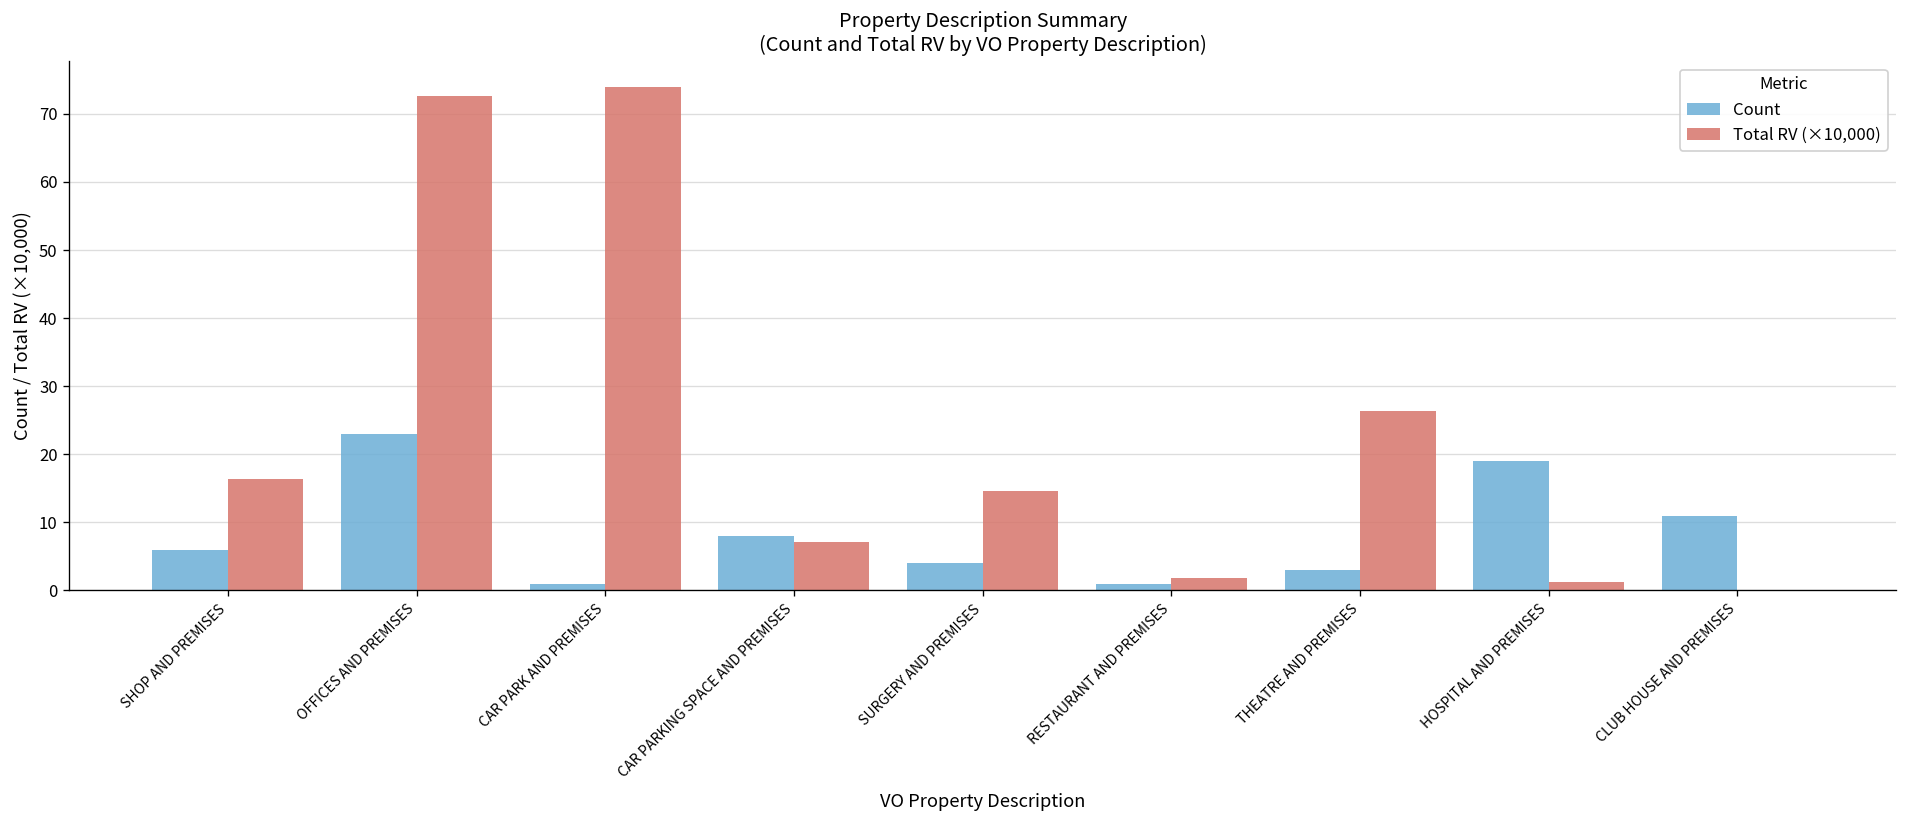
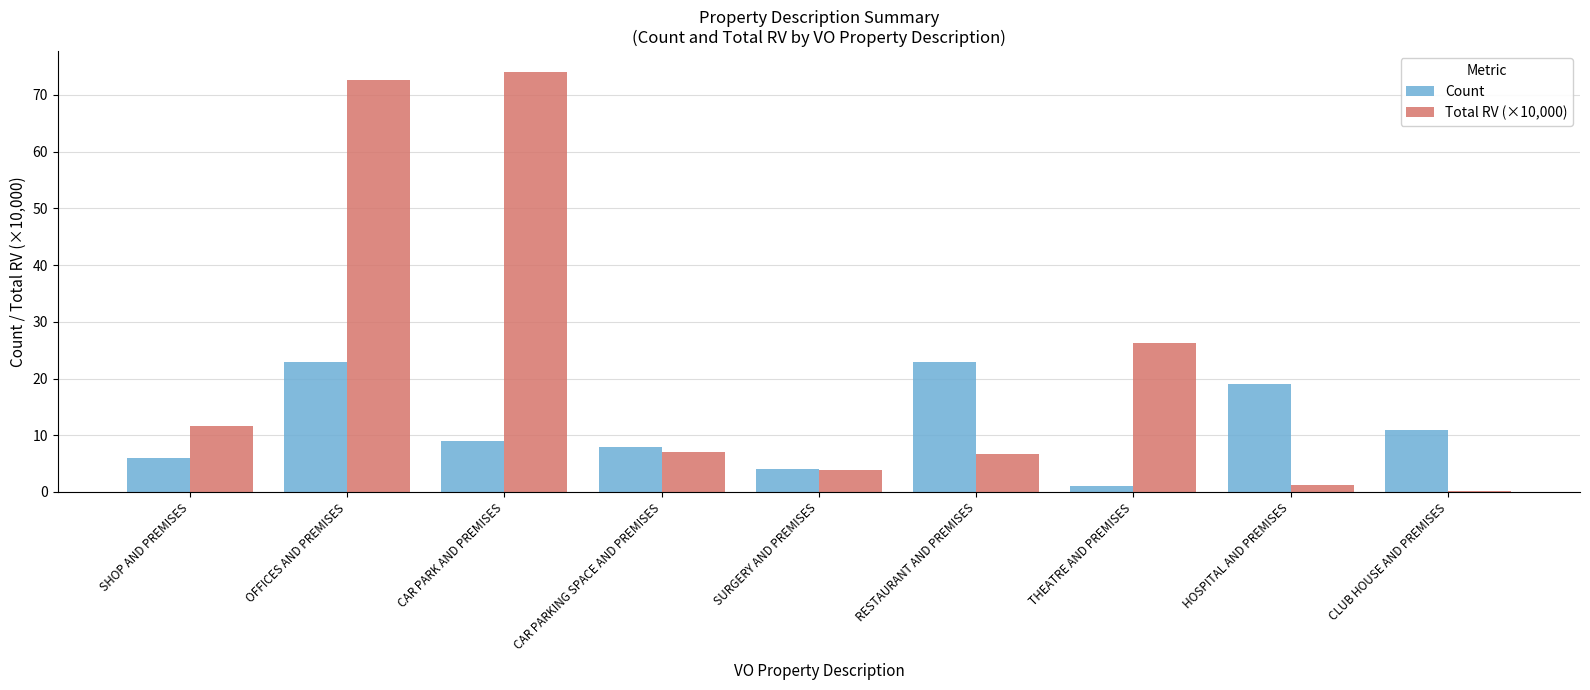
Total RV (×10,000), SHOP AND PREMISES: 16 -> 12
Count, CAR PARK AND PREMISES: 1 -> 9
Total RV (×10,000), SURGERY AND PREMISES: 15 -> 4
Count, RESTAURANT AND PREMISES: 1 -> 23
Total RV (×10,000), RESTAURANT AND PREMISES: 2 -> 7
Count, THEATRE AND PREMISES: 3 -> 1
